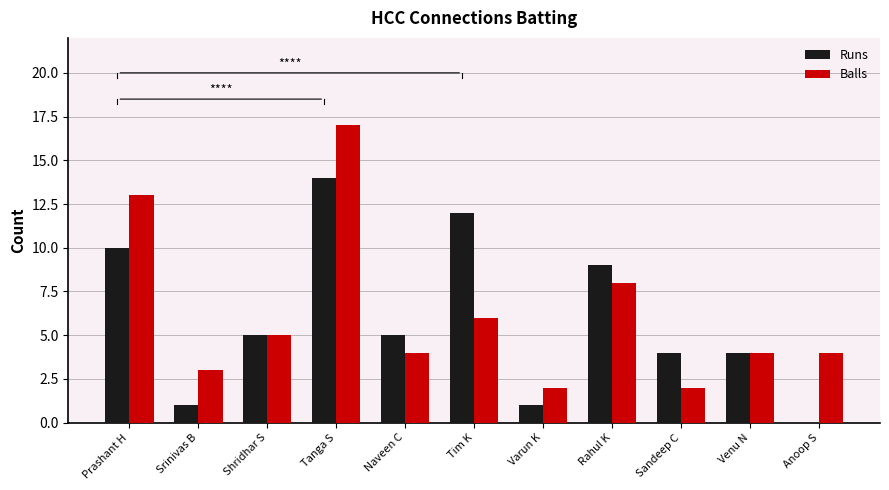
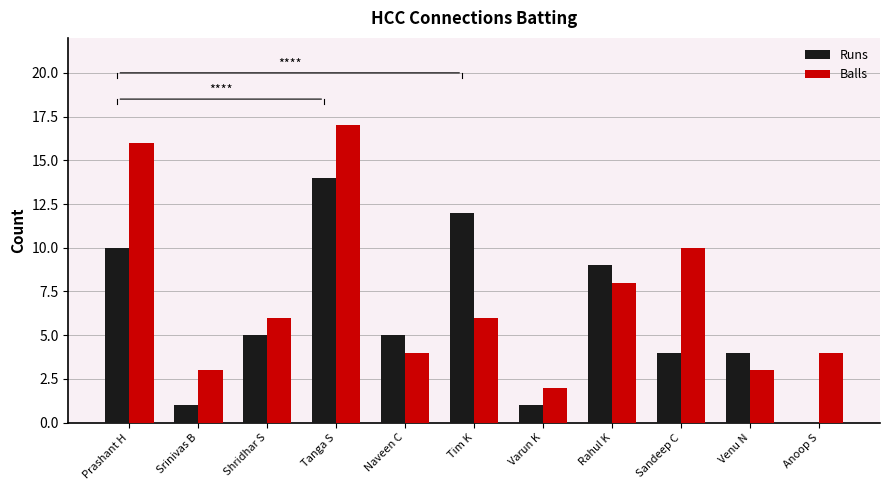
Balls, Prashant H: 13 -> 16
Balls, Shridhar S: 5 -> 6
Balls, Sandeep C: 2 -> 10
Balls, Venu N: 4 -> 3
